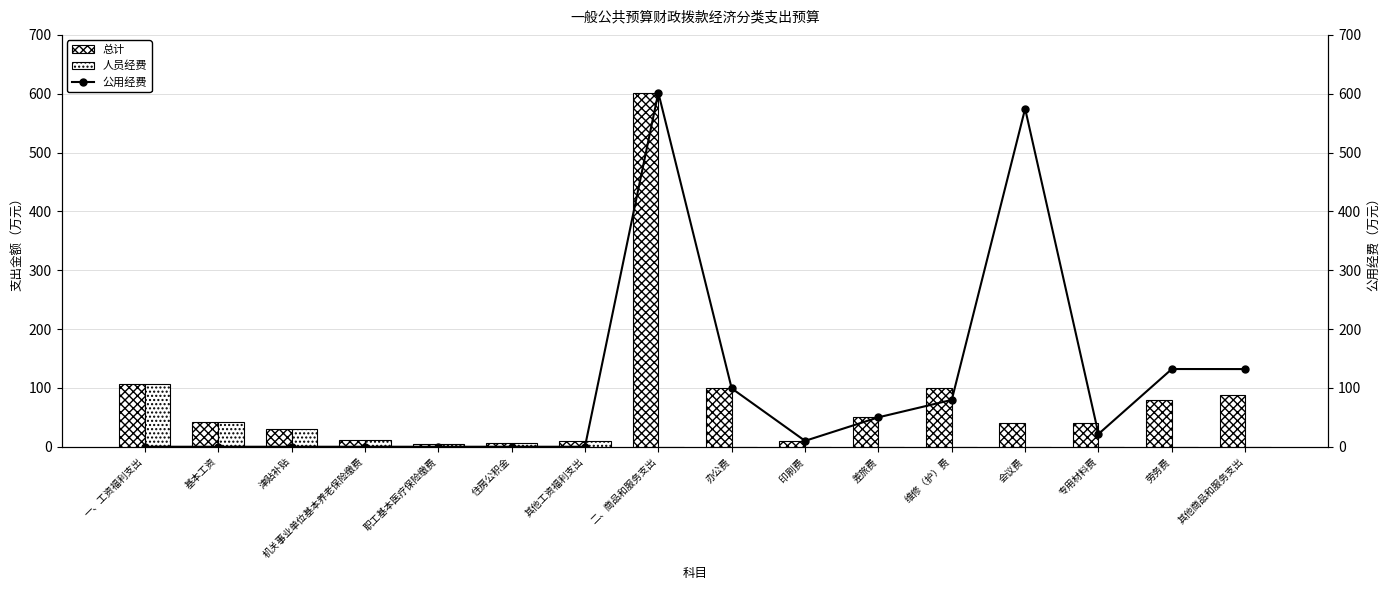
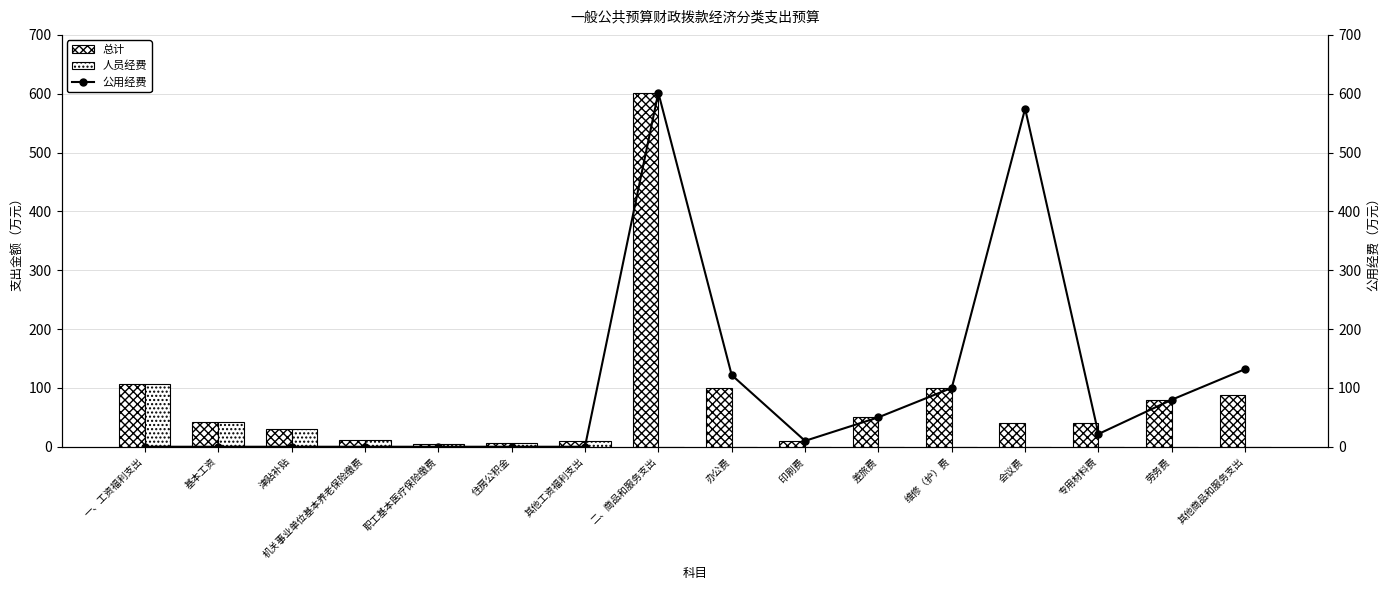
公用经费, 办公费: 100 -> 120
公用经费, 维修（护）费: 80 -> 100
公用经费, 劳务费: 130 -> 80
